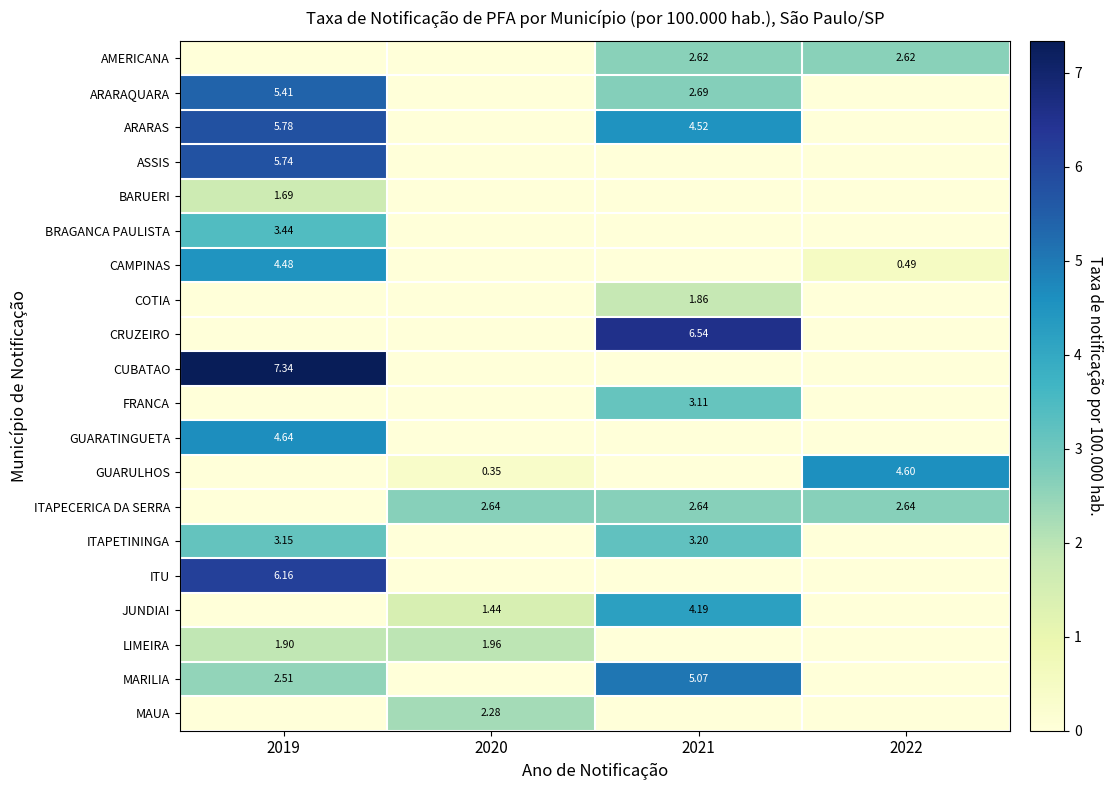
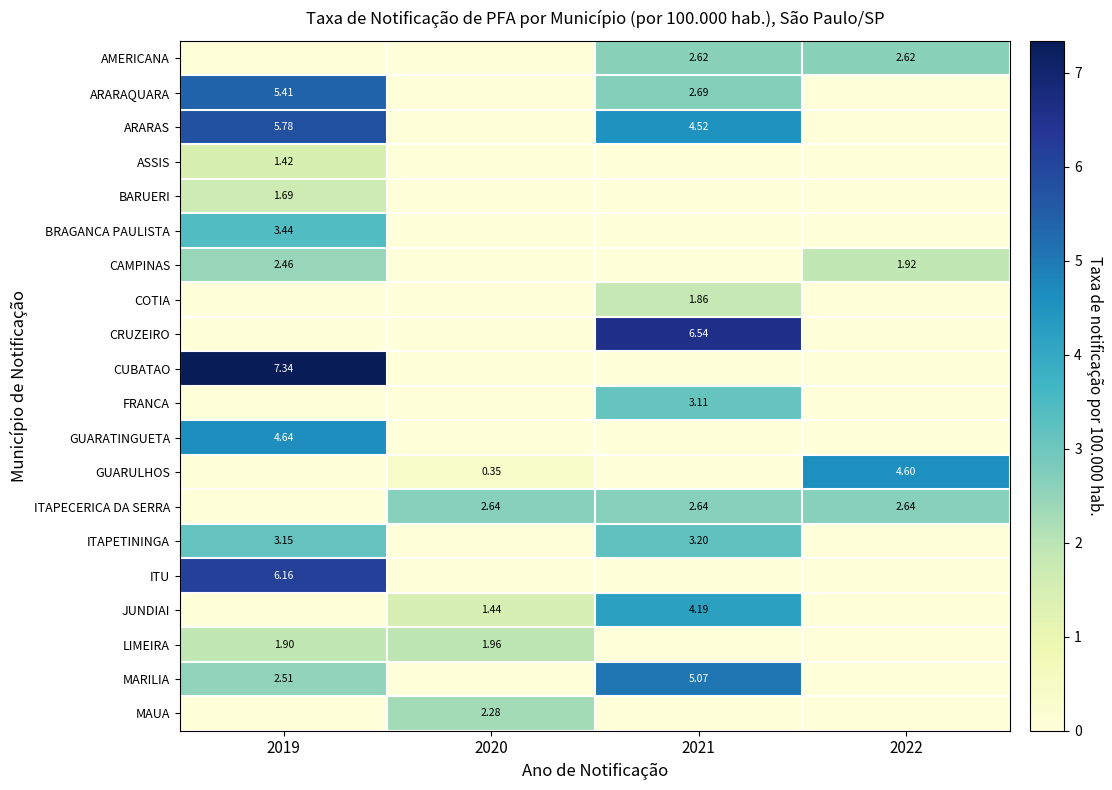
ASSIS, 2019: 5.74 -> 1.42
CAMPINAS, 2019: 4.48 -> 2.46
CAMPINAS, 2022: 0.49 -> 1.92
